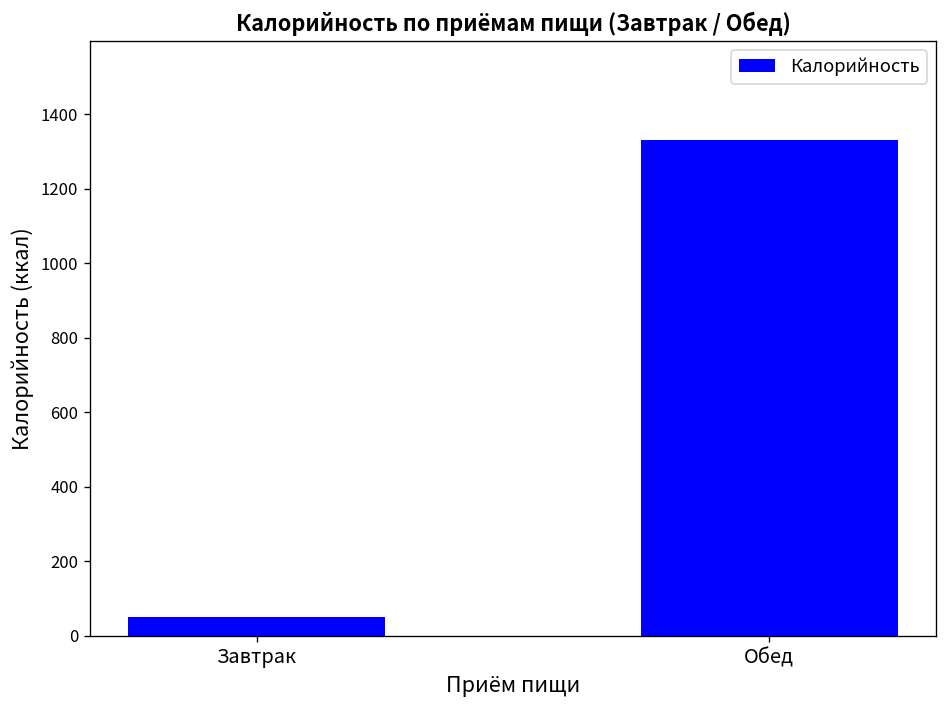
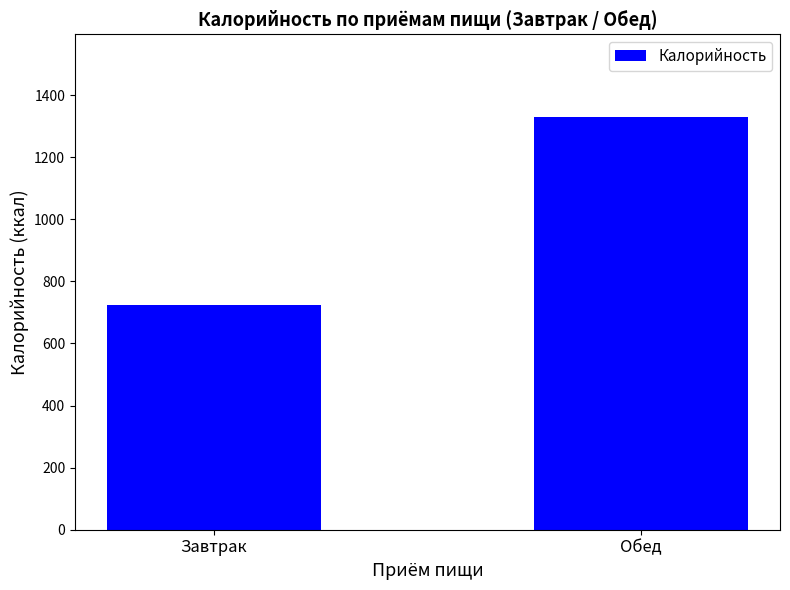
Завтрак: 50 -> 720
